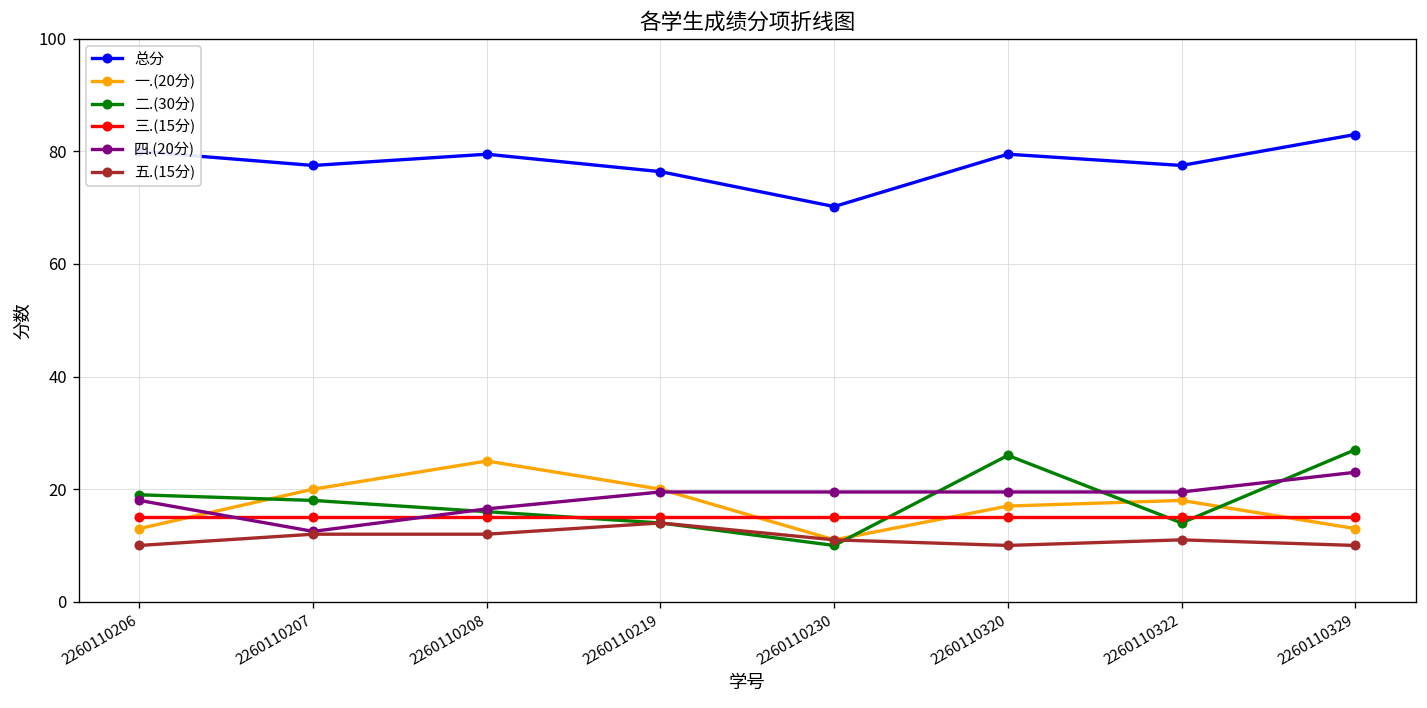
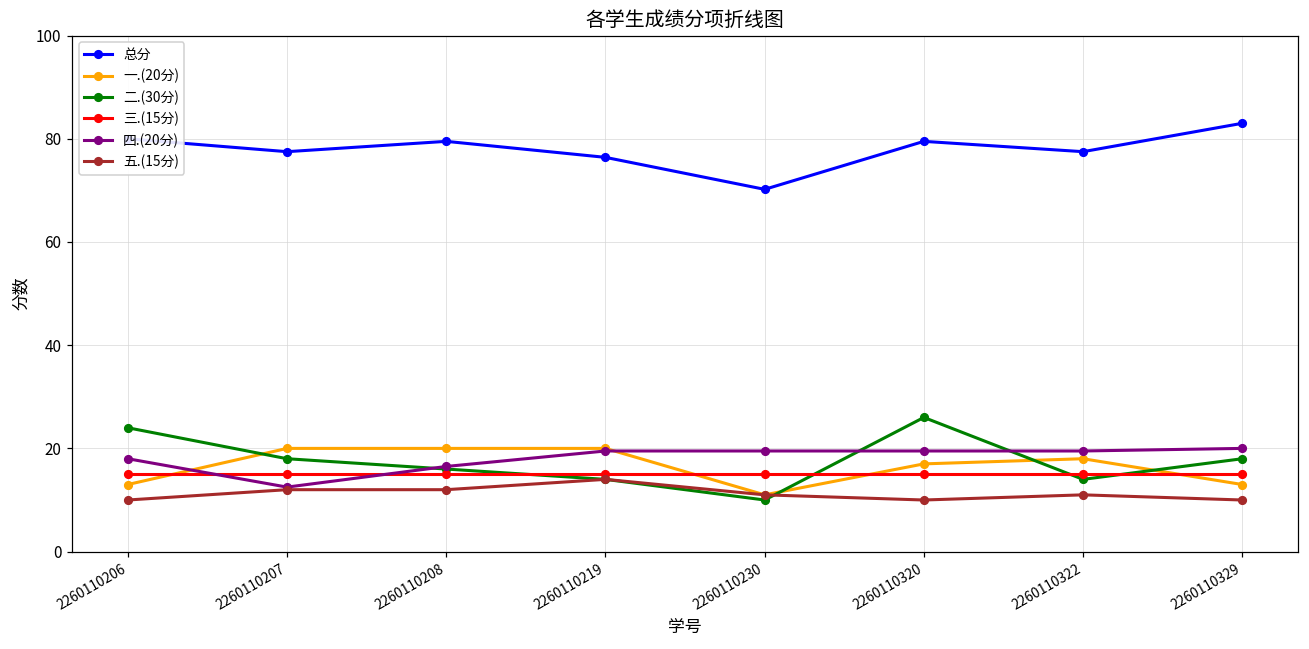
二.(30分), 2260110206: 19 -> 24
一.(20分), 2260110208: 25 -> 20
二.(30分), 2260110329: 27 -> 18
四.(20分), 2260110329: 23 -> 20
